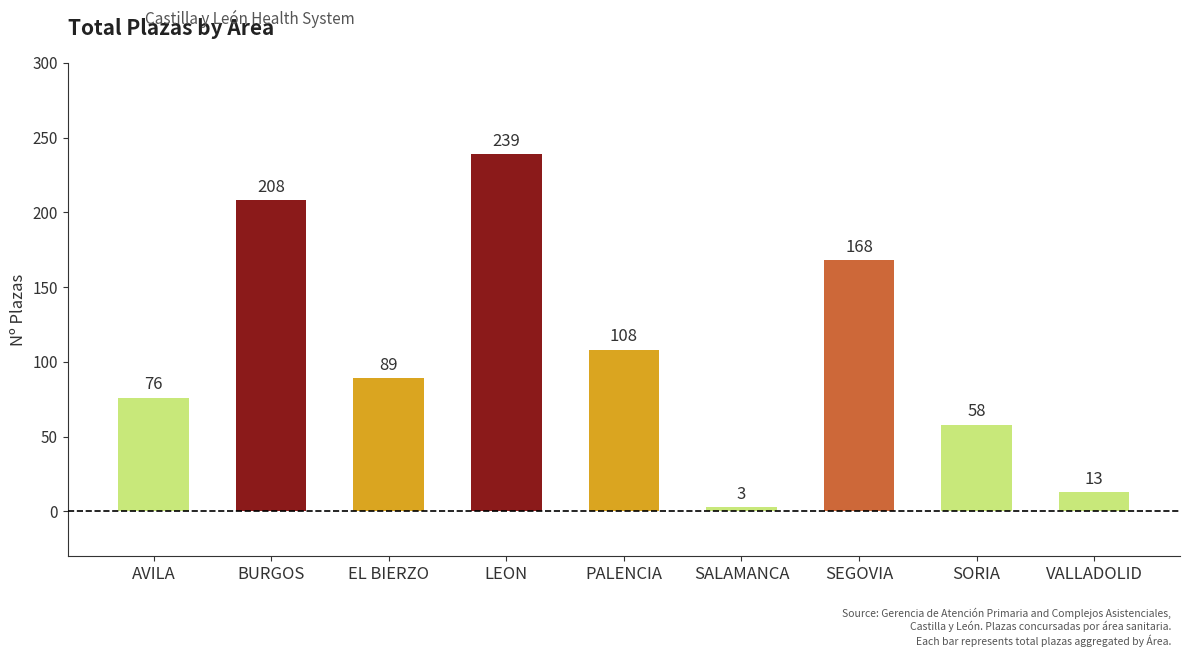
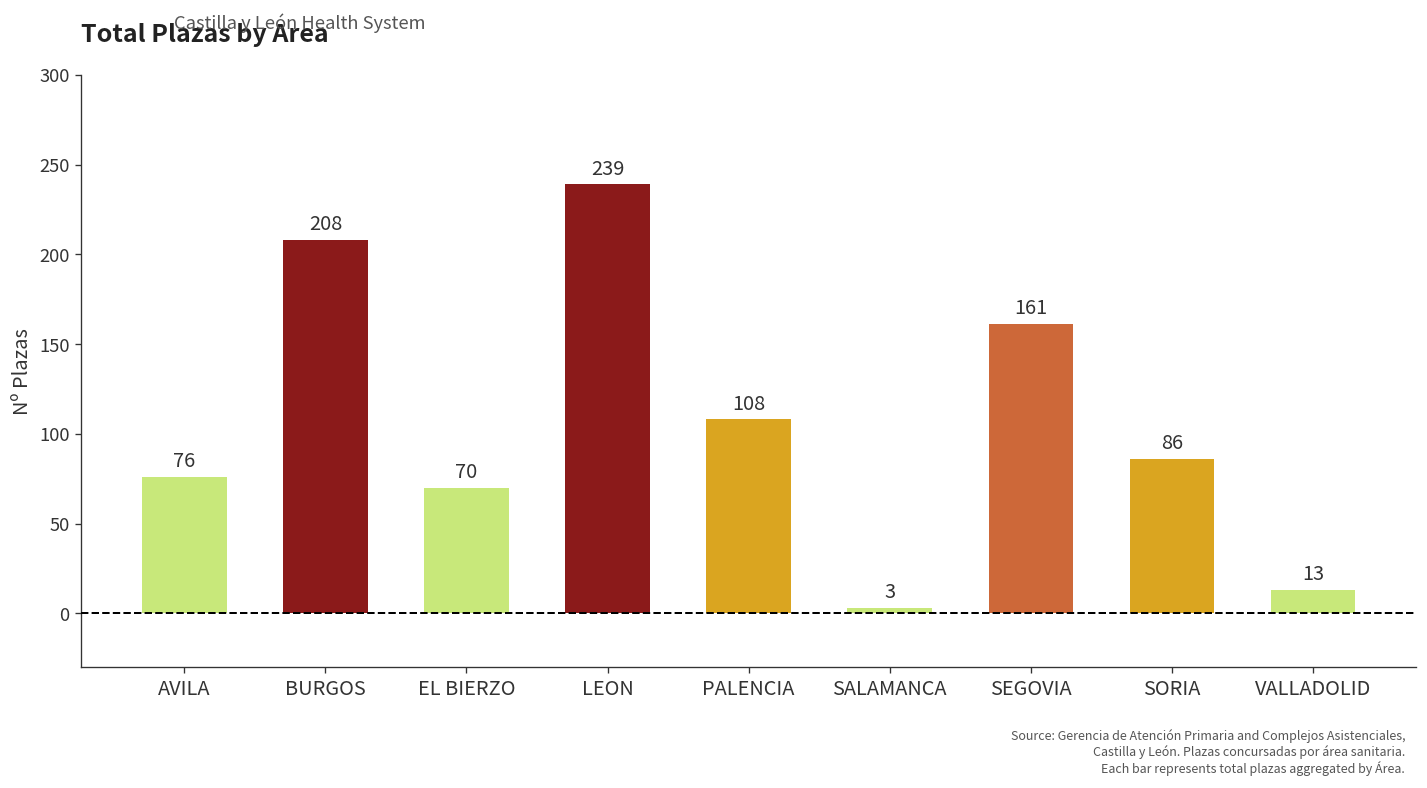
EL BIERZO: 89 -> 70
SEGOVIA: 168 -> 161
SORIA: 58 -> 86
